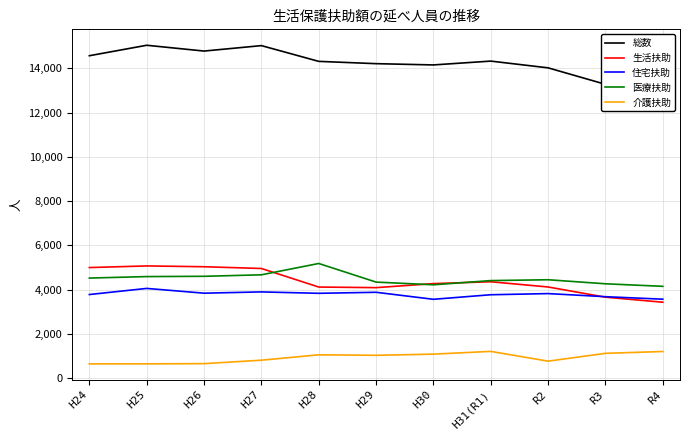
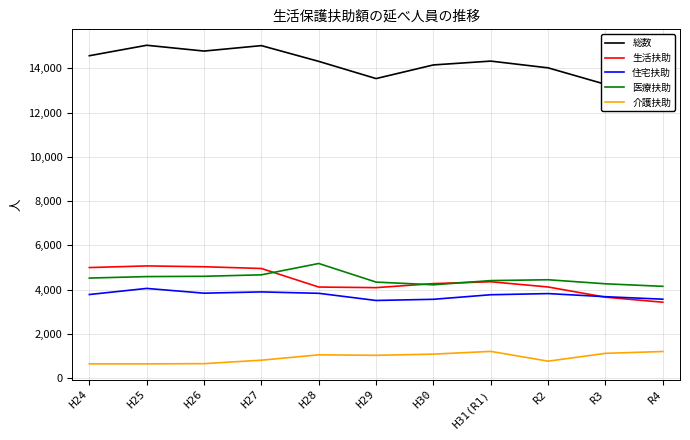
総数, H29: 14,200 -> 13,500
住宅扶助, H29: 3,900 -> 3,500
